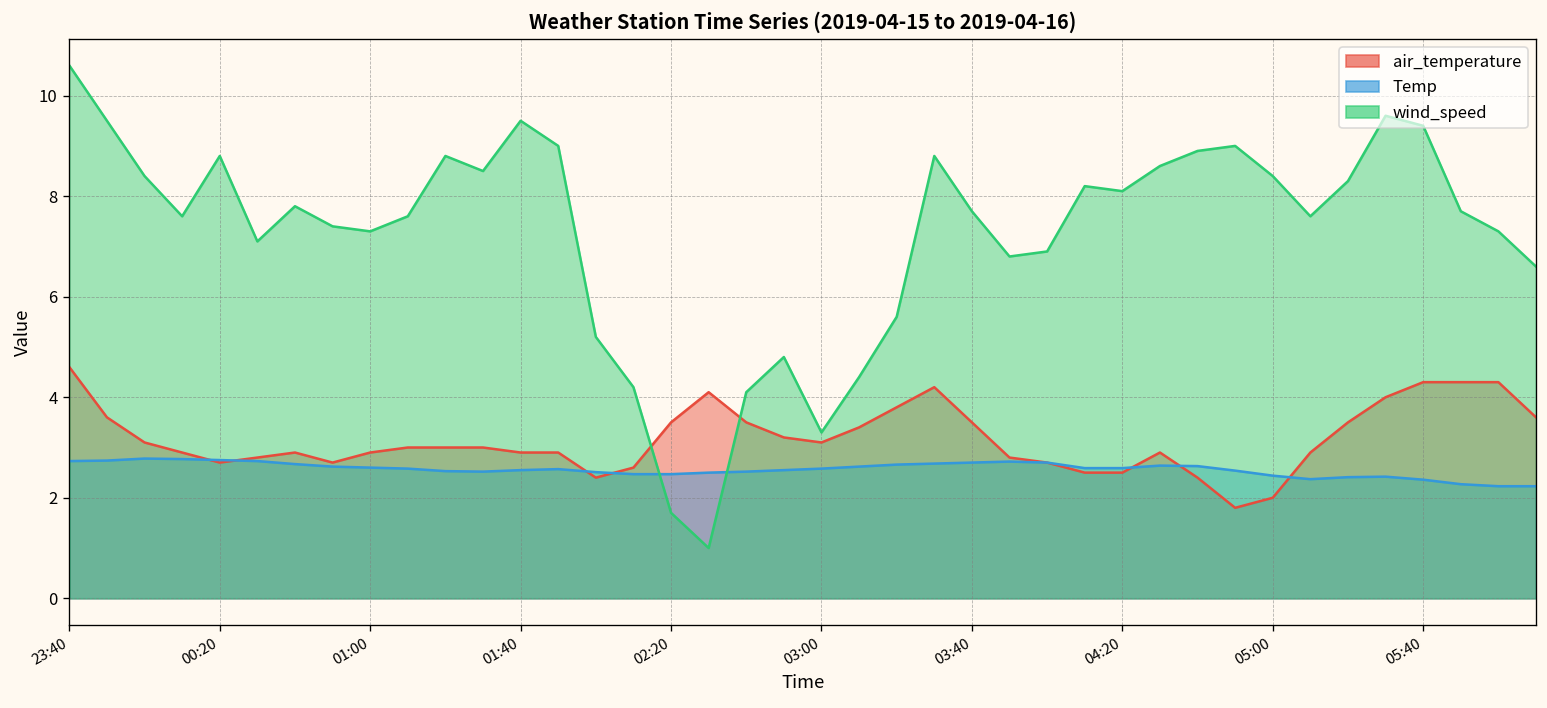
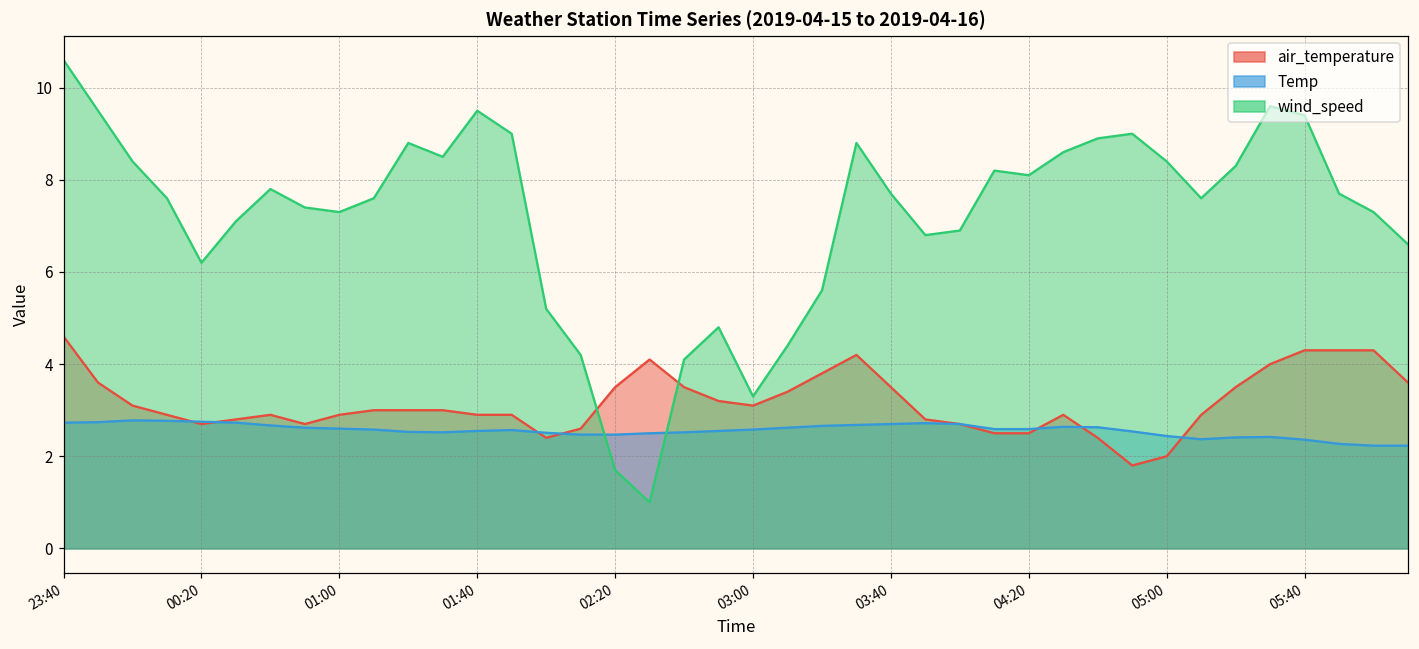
wind_speed, 00:20: 8.8 -> 6.2
